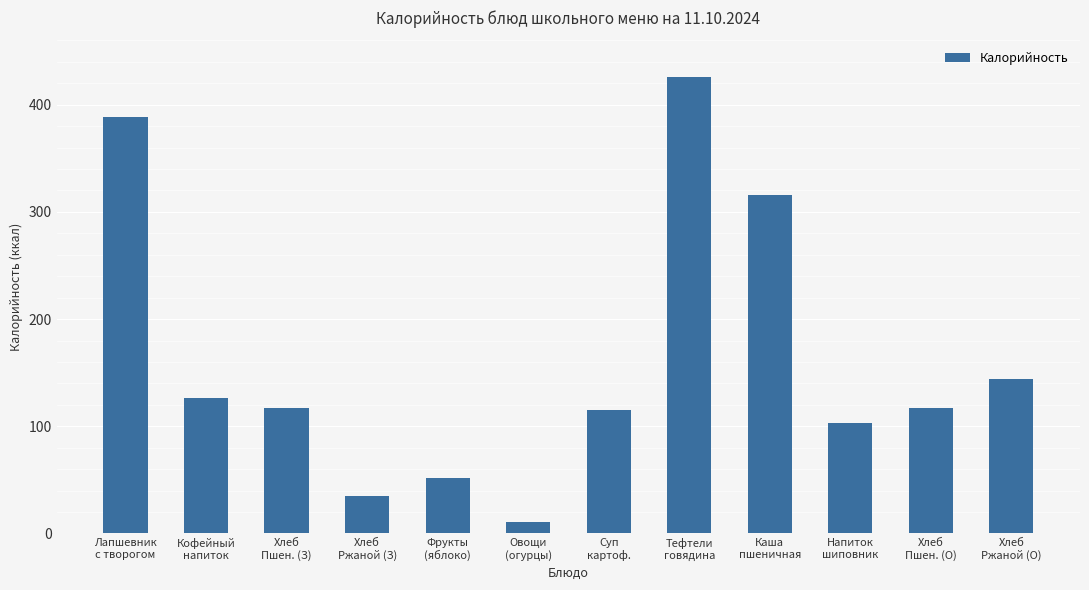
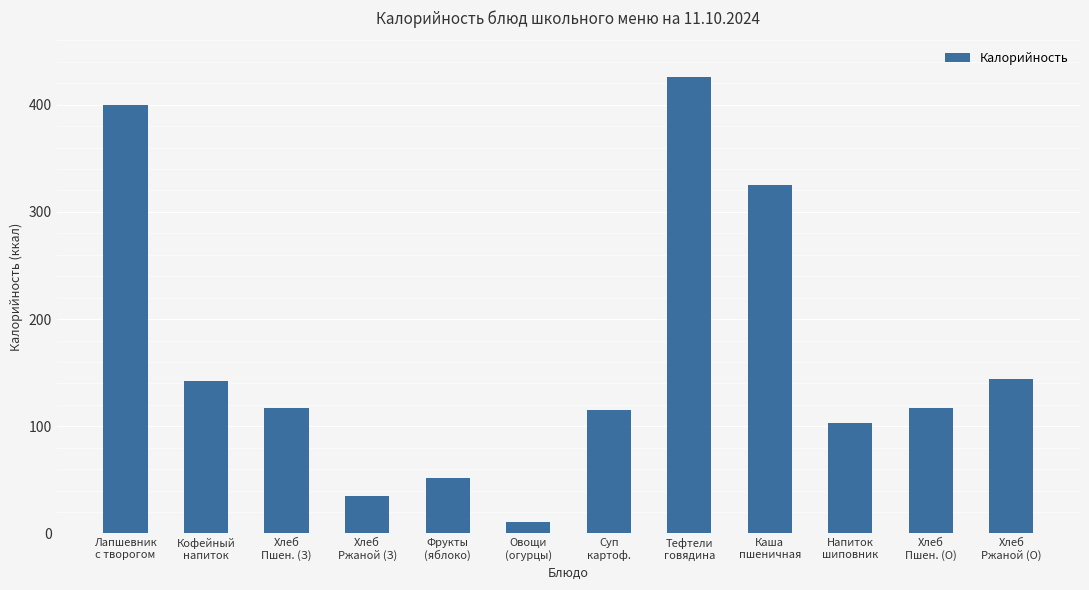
Лапшевник с творогом: 389 -> 400
Кофейный напиток: 126 -> 142
Каша пшеничная: 316 -> 325
